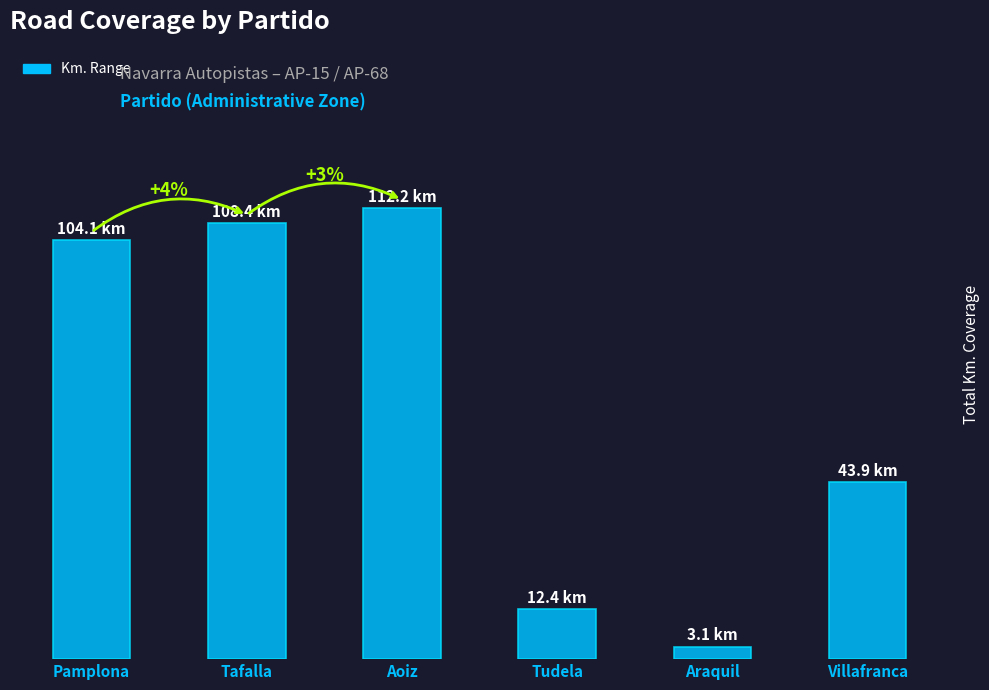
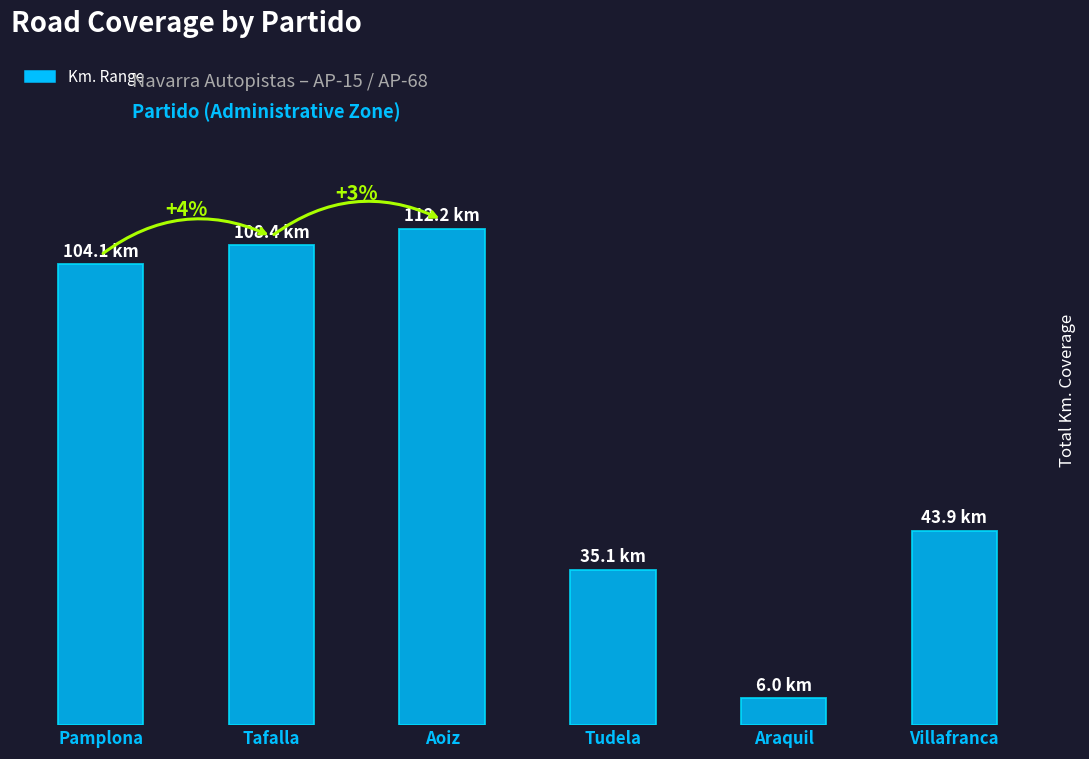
Tudela: 12.4 -> 35.1
Araquil: 3.1 -> 6.0
